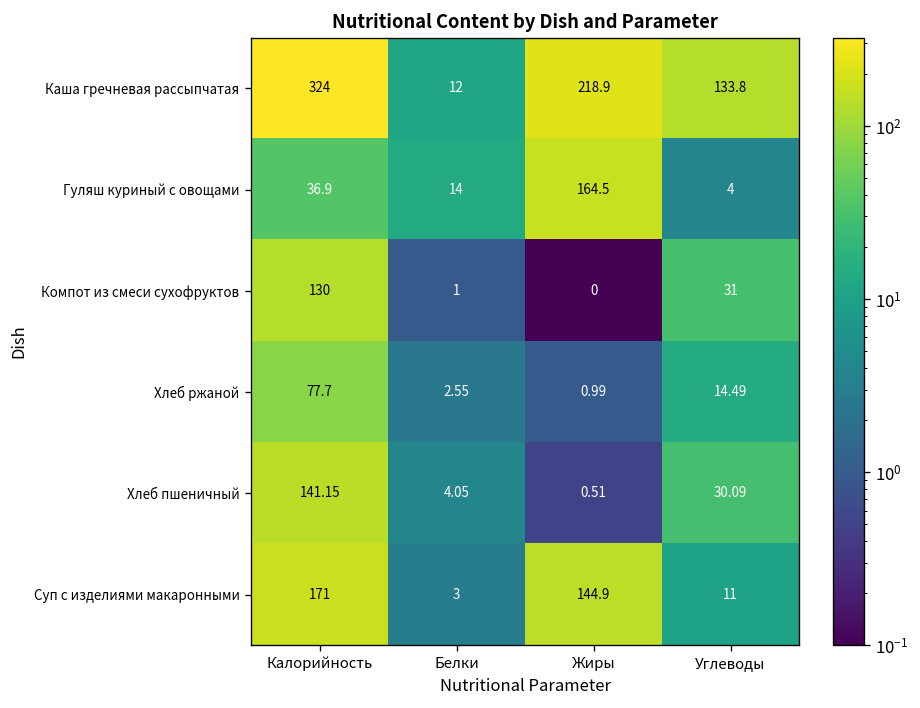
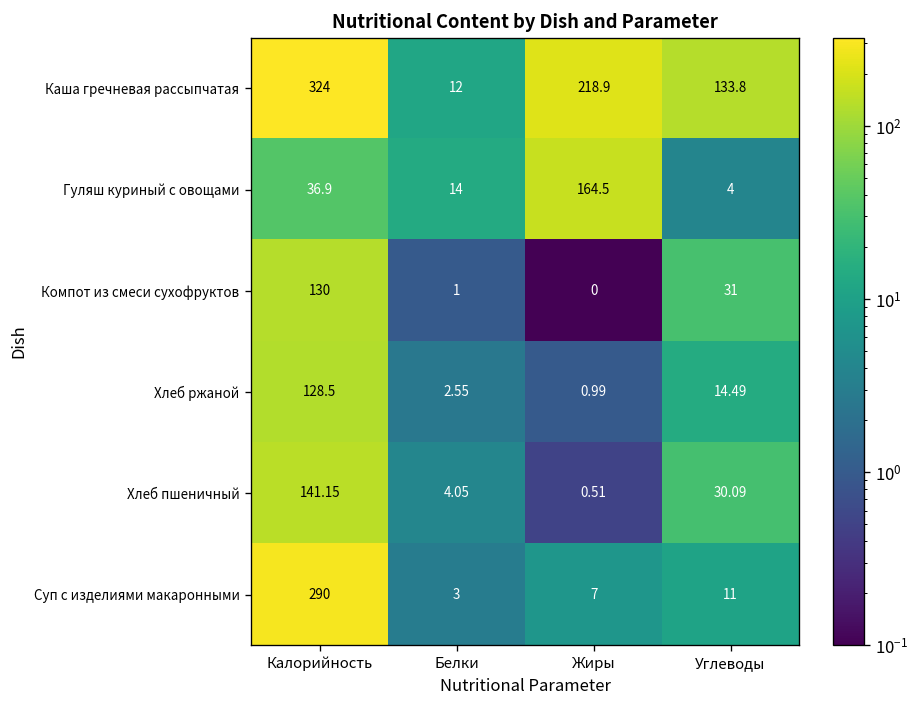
Хлеб ржаной, Калорийность: 77.7 -> 128.5
Суп с изделиями макаронными, Калорийность: 171 -> 290
Суп с изделиями макаронными, Жиры: 144.9 -> 7
